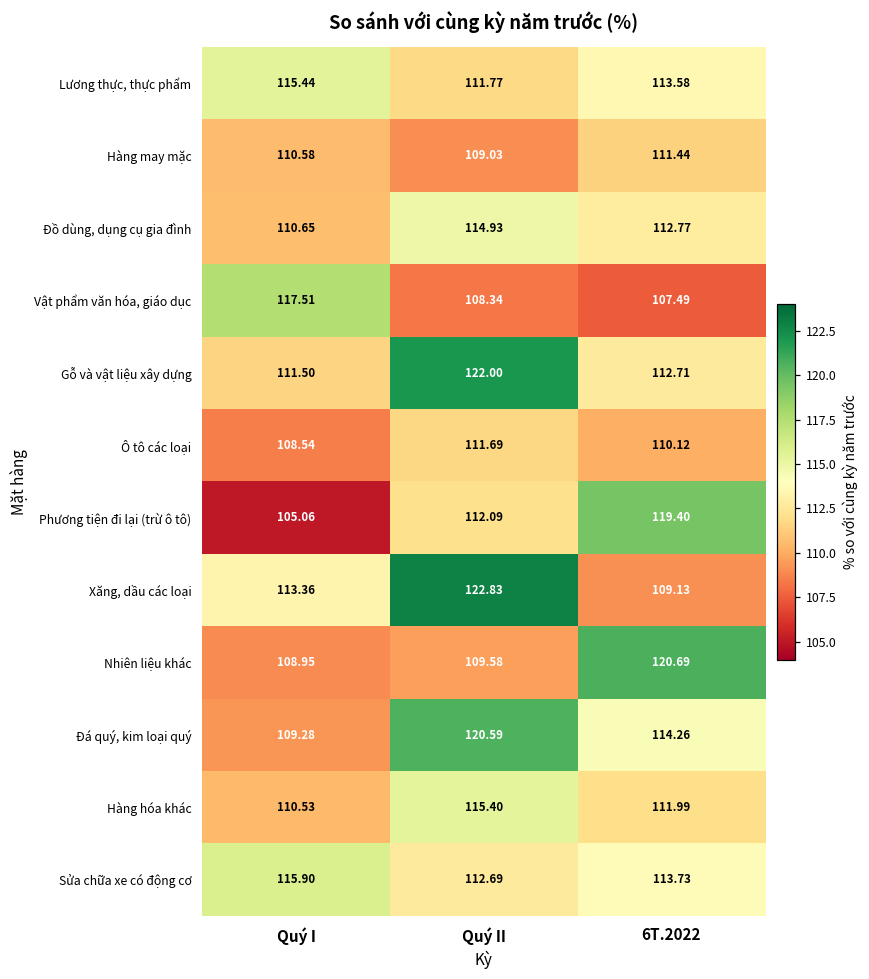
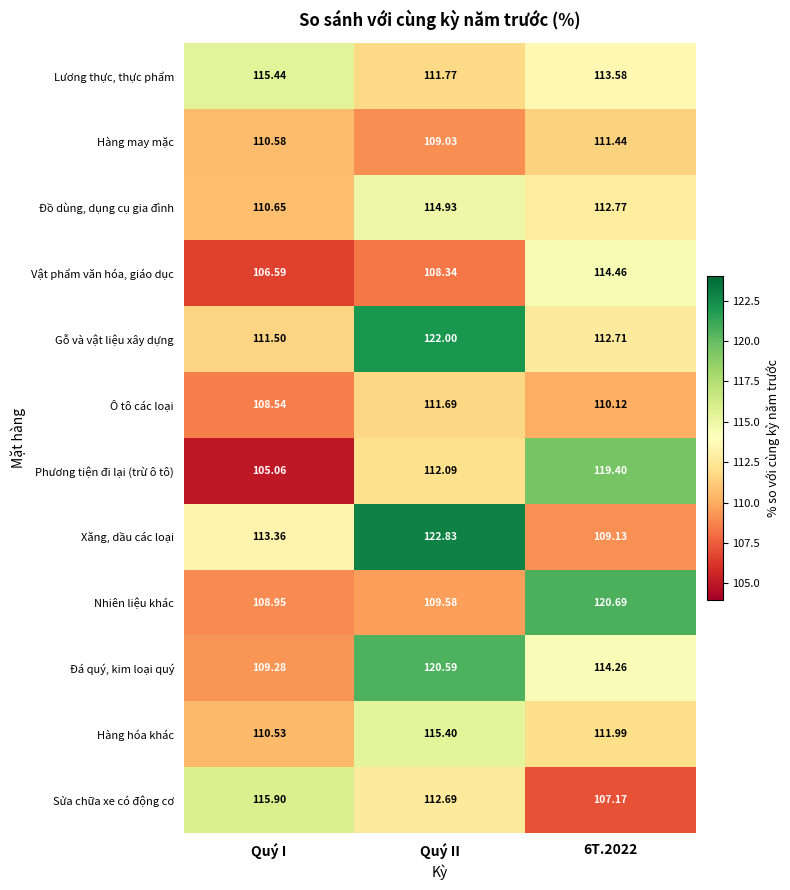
Vật phẩm văn hóa, giáo dục, Quý I: 117.51 -> 106.59
Vật phẩm văn hóa, giáo dục, 6T.2022: 107.49 -> 114.46
Sửa chữa xe có động cơ, 6T.2022: 113.73 -> 107.17
